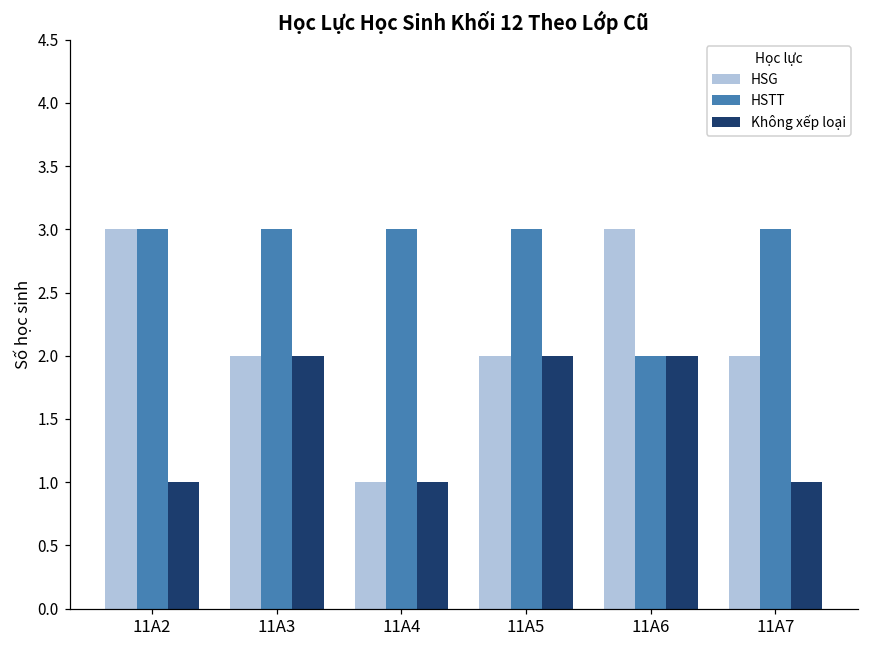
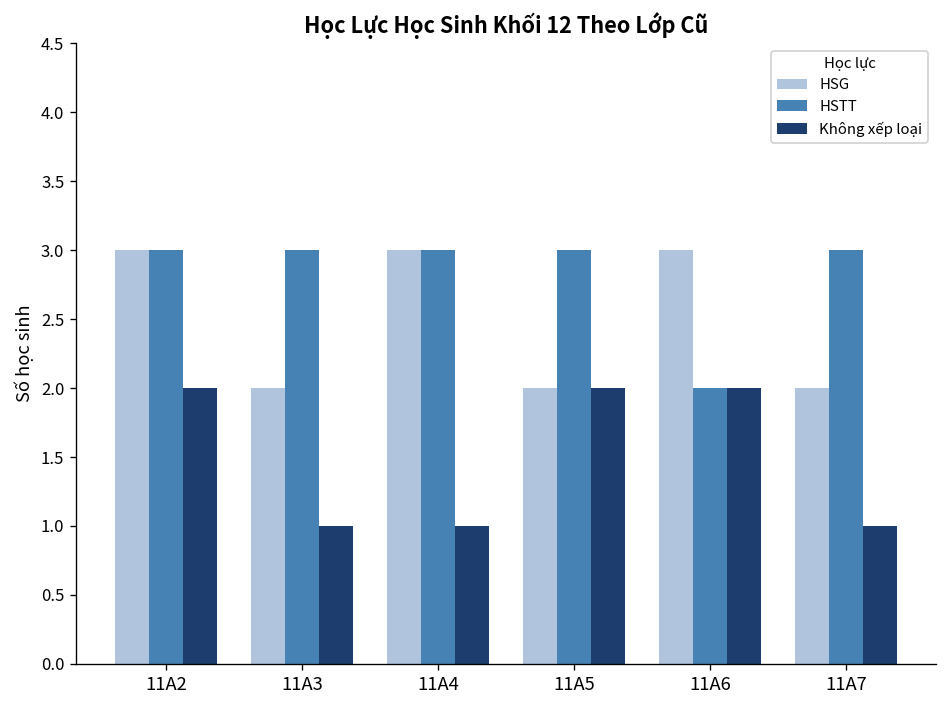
Không xếp loại, 11A2: 1 -> 2
Không xếp loại, 11A3: 2 -> 1
HSG, 11A4: 1 -> 3
